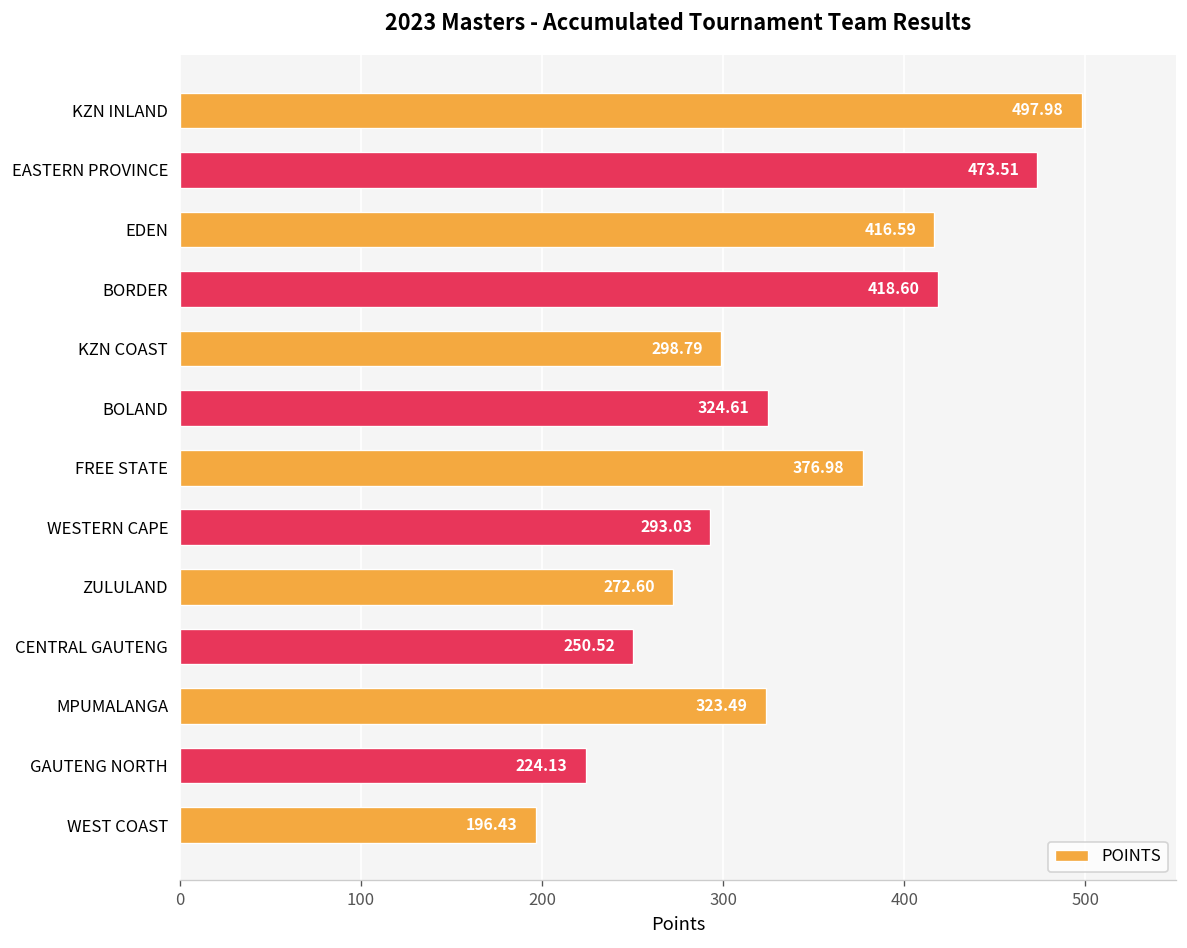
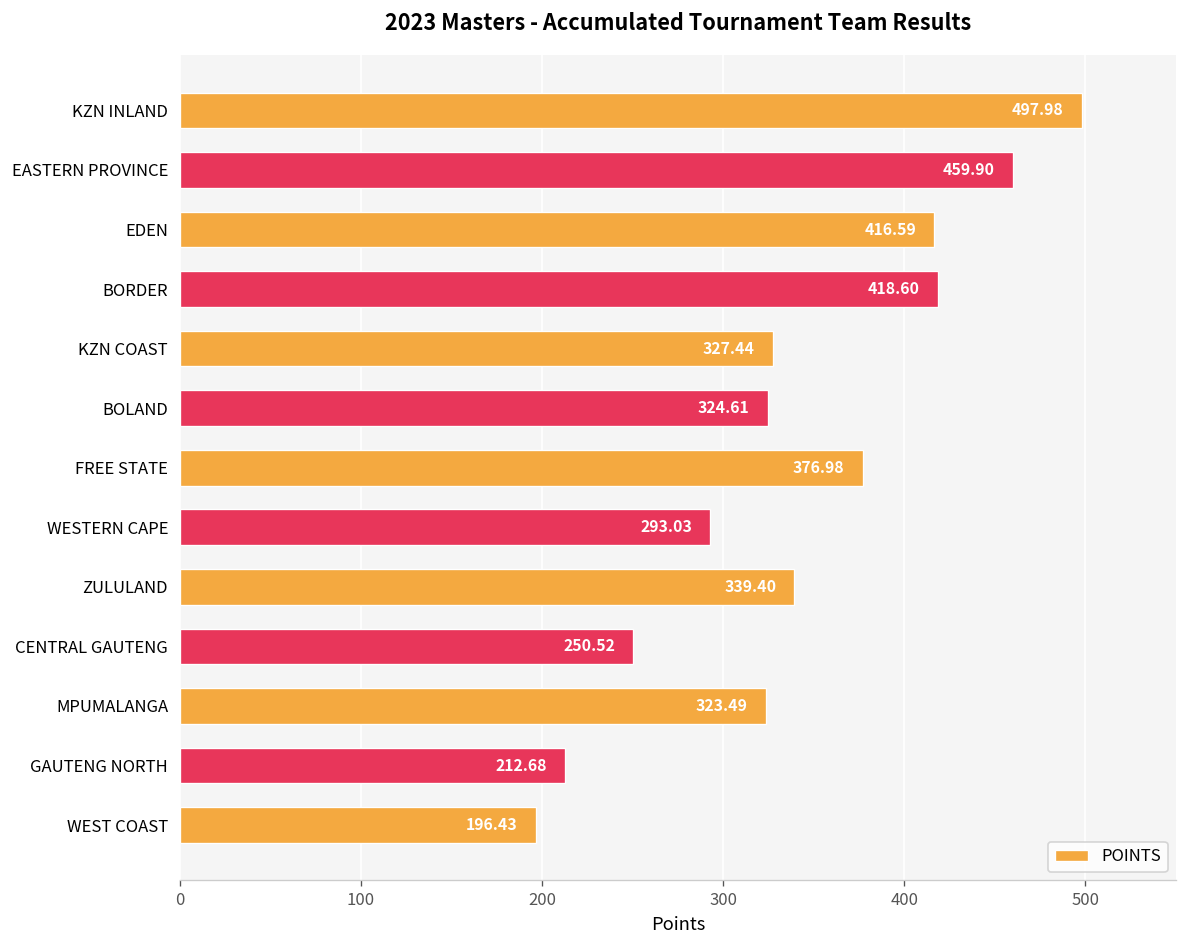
EASTERN PROVINCE: 473.51 -> 459.90
KZN COAST: 298.79 -> 327.44
ZULULAND: 272.60 -> 339.40
GAUTENG NORTH: 224.13 -> 212.68
